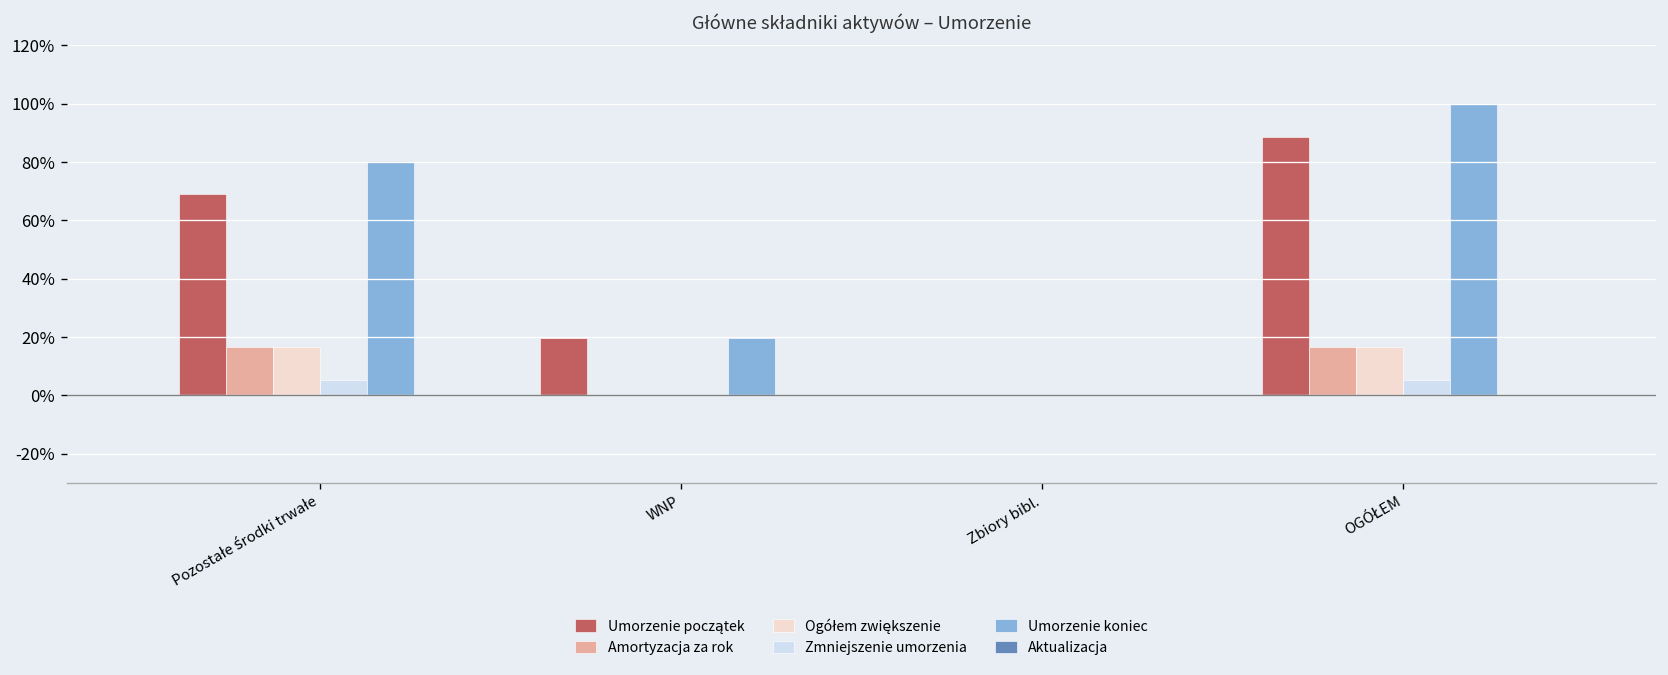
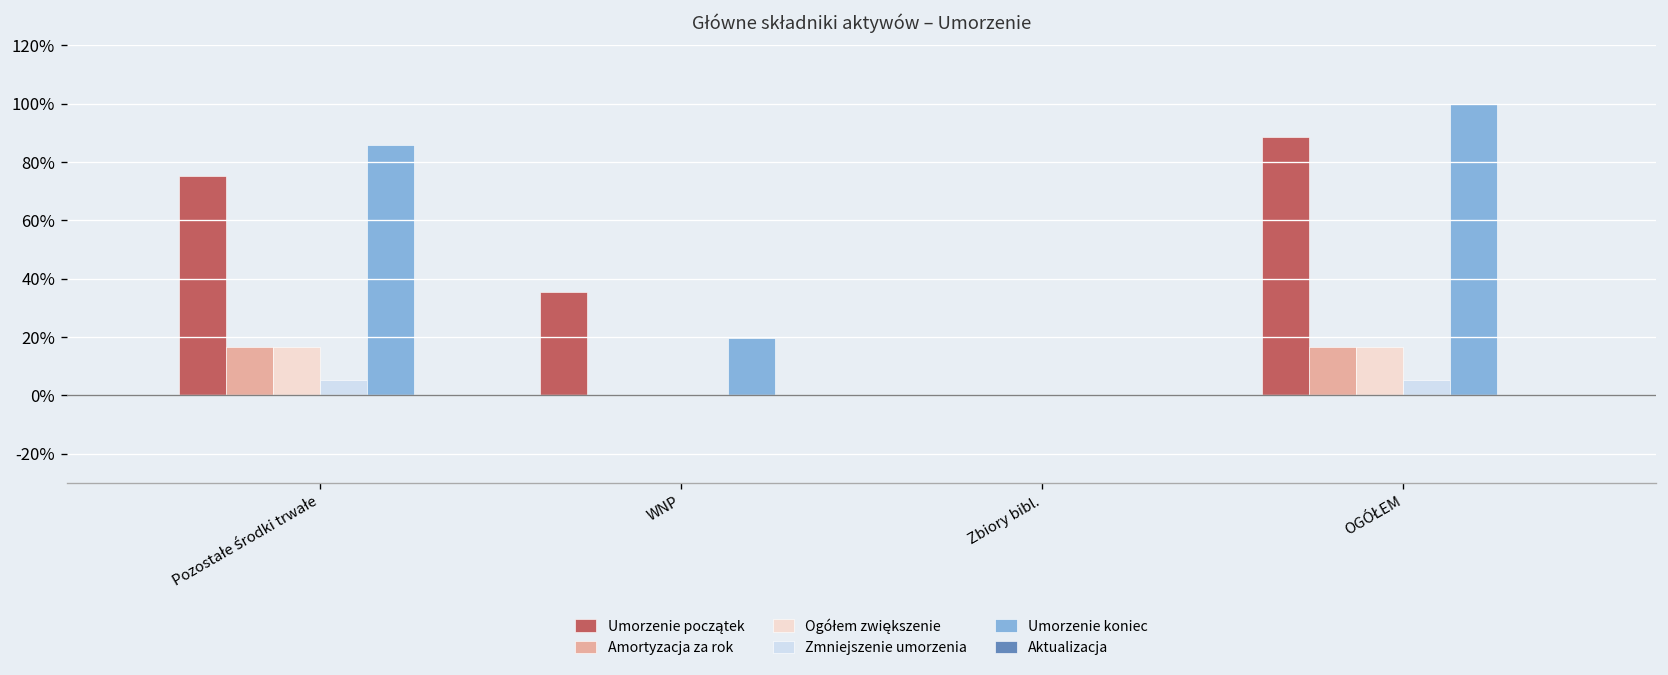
Umorzenie początek, Pozostałe środki trwałe: 69% -> 75%
Umorzenie koniec, Pozostałe środki trwałe: 80% -> 86%
Umorzenie początek, WNP: 20% -> 35%
